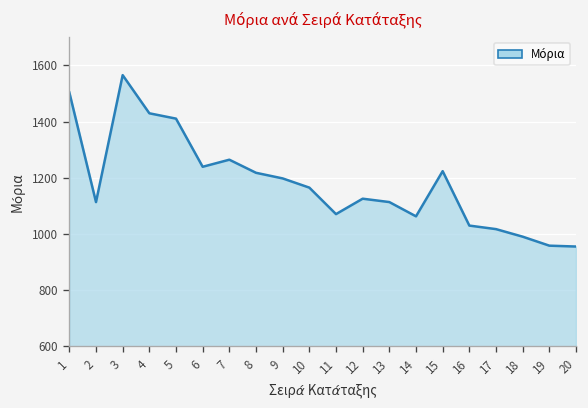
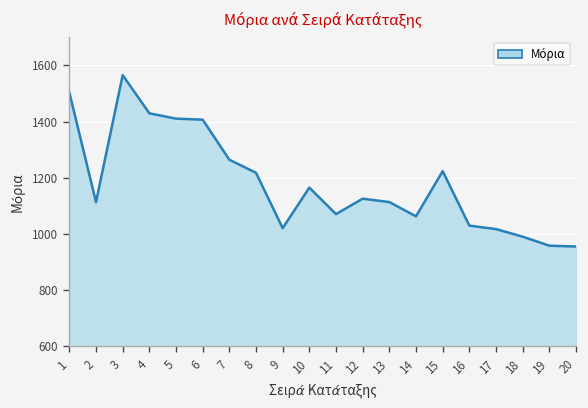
6: 1240 -> 1410
9: 1200 -> 1020
